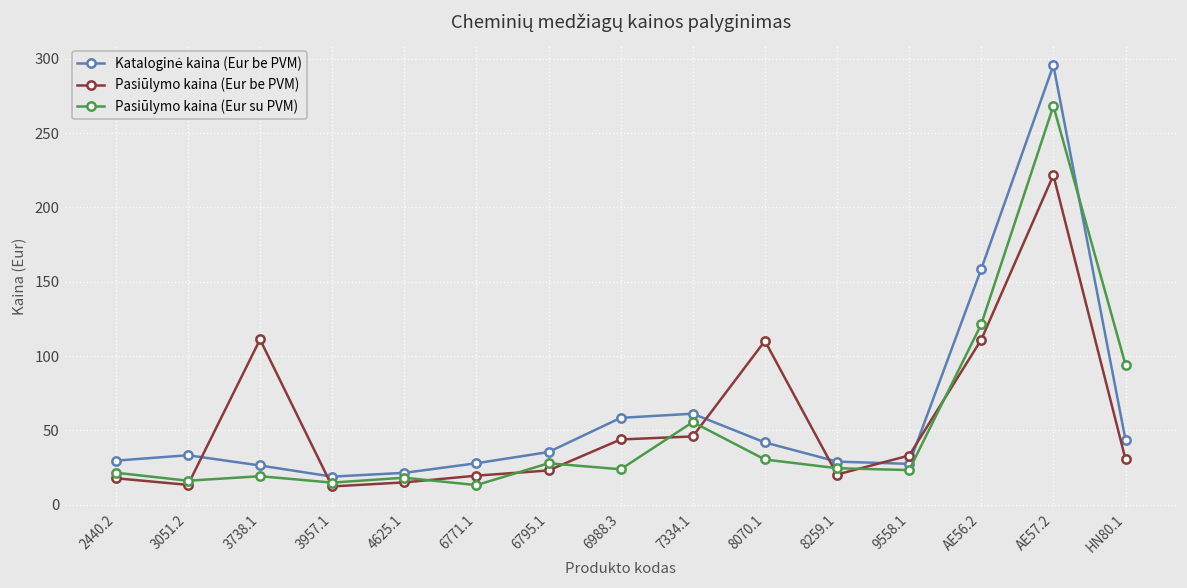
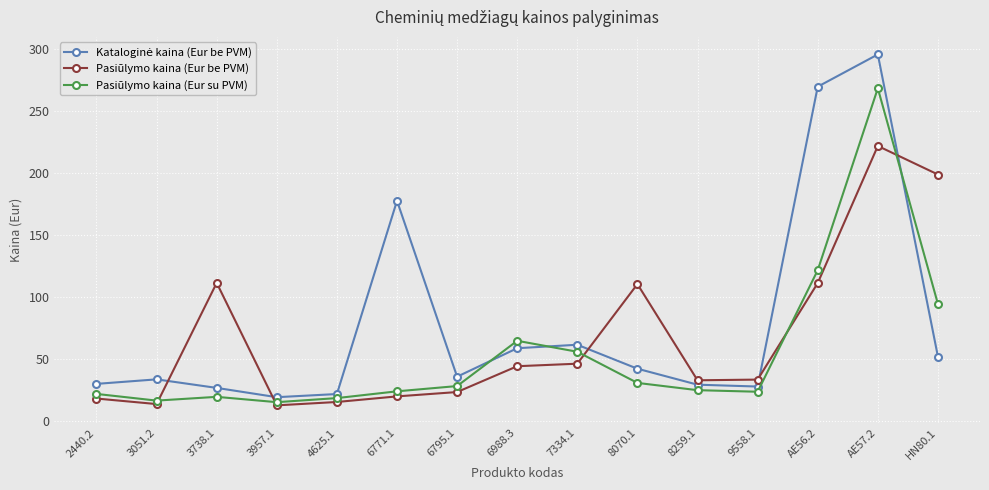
Kataloginė kaina (Eur be PVM), 6771.1: 28 -> 177
Pasiūlymo kaina (Eur su PVM), 6771.1: 13 -> 24
Pasiūlymo kaina (Eur su PVM), 6988.3: 24 -> 64
Pasiūlymo kaina (Eur be PVM), 8259.1: 20 -> 32
Kataloginė kaina (Eur be PVM), AE56.2: 159 -> 270
Kataloginė kaina (Eur be PVM), HN80.1: 44 -> 52
Pasiūlymo kaina (Eur be PVM), HN80.1: 30 -> 199
